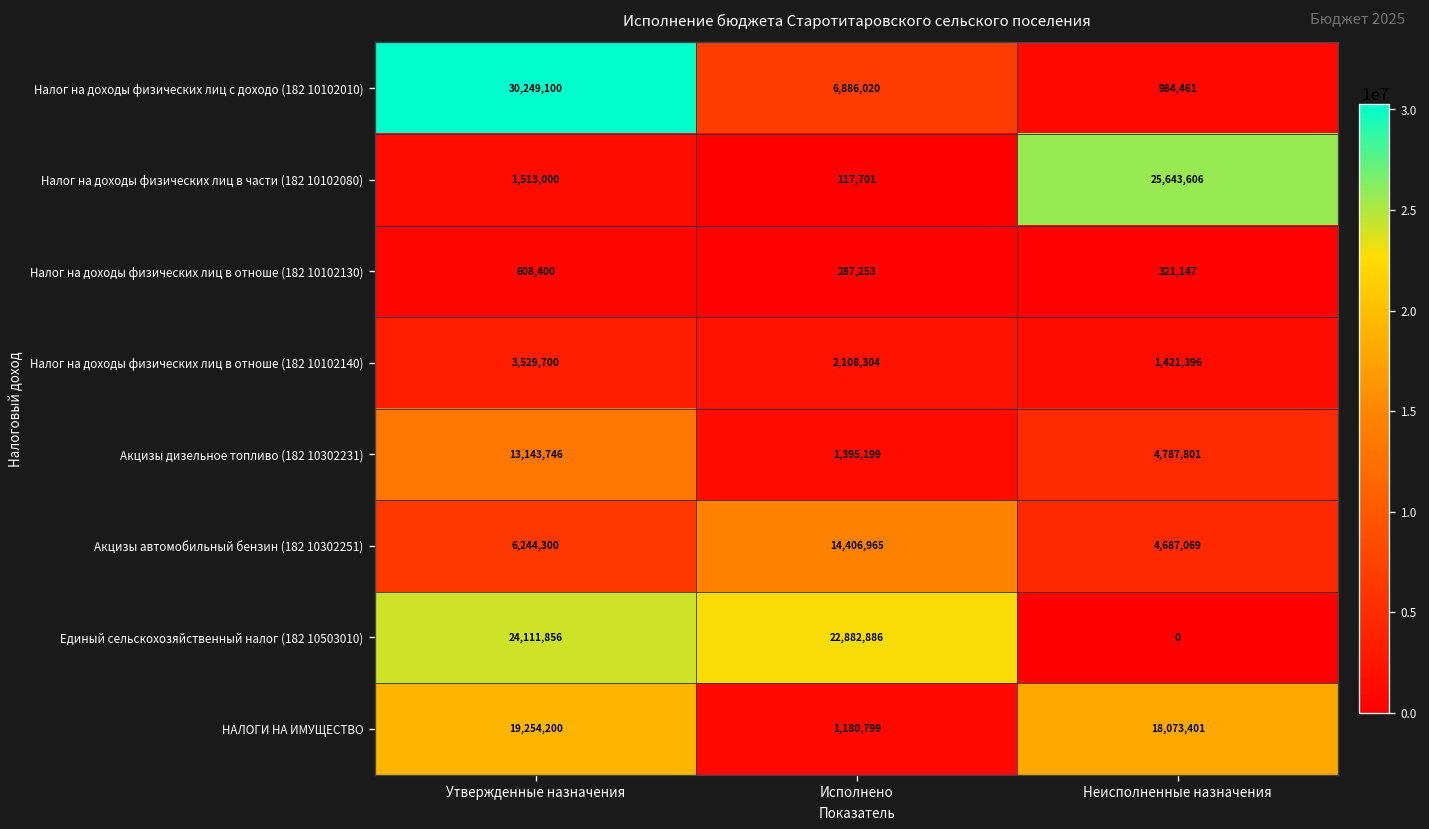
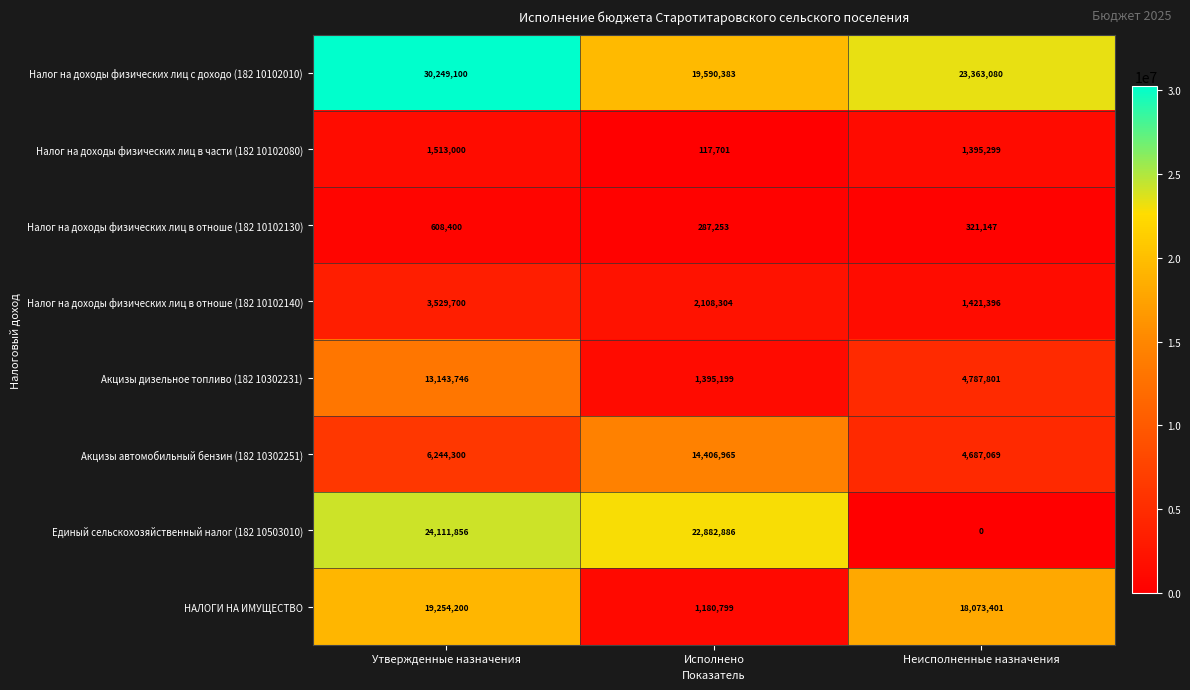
Налог на доходы физических лиц с доходо (182 10102010), Исполнено: 6,886,020 -> 19,590,383
Налог на доходы физических лиц с доходо (182 10102010), Неисполненные назначения: 984,461 -> 23,363,080
Налог на доходы физических лиц в части (182 10102080), Неисполненные назначения: 25,643,606 -> 1,395,299
